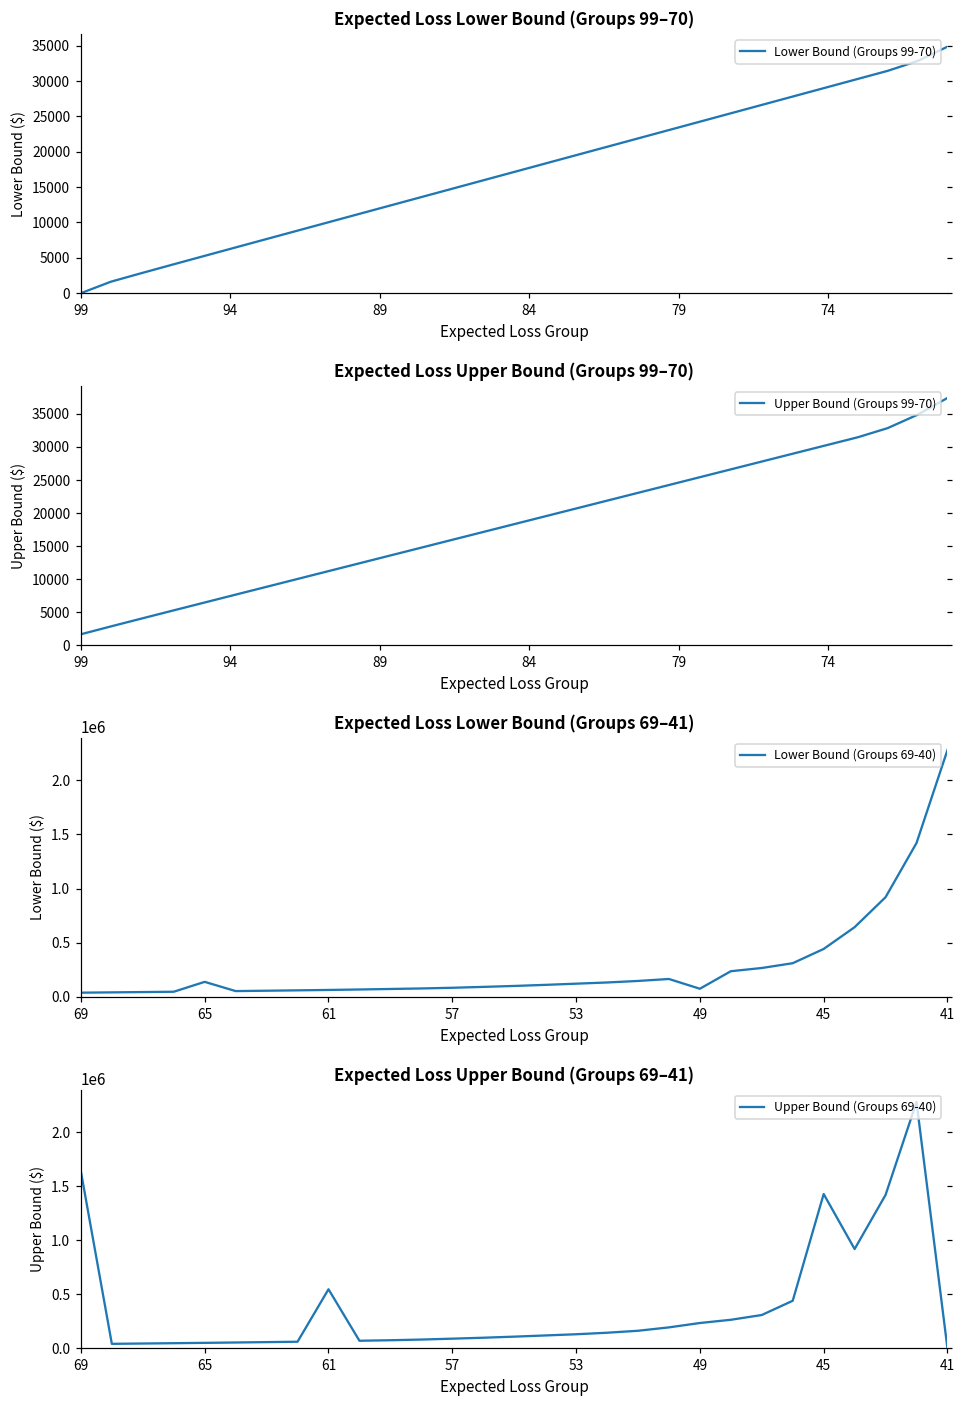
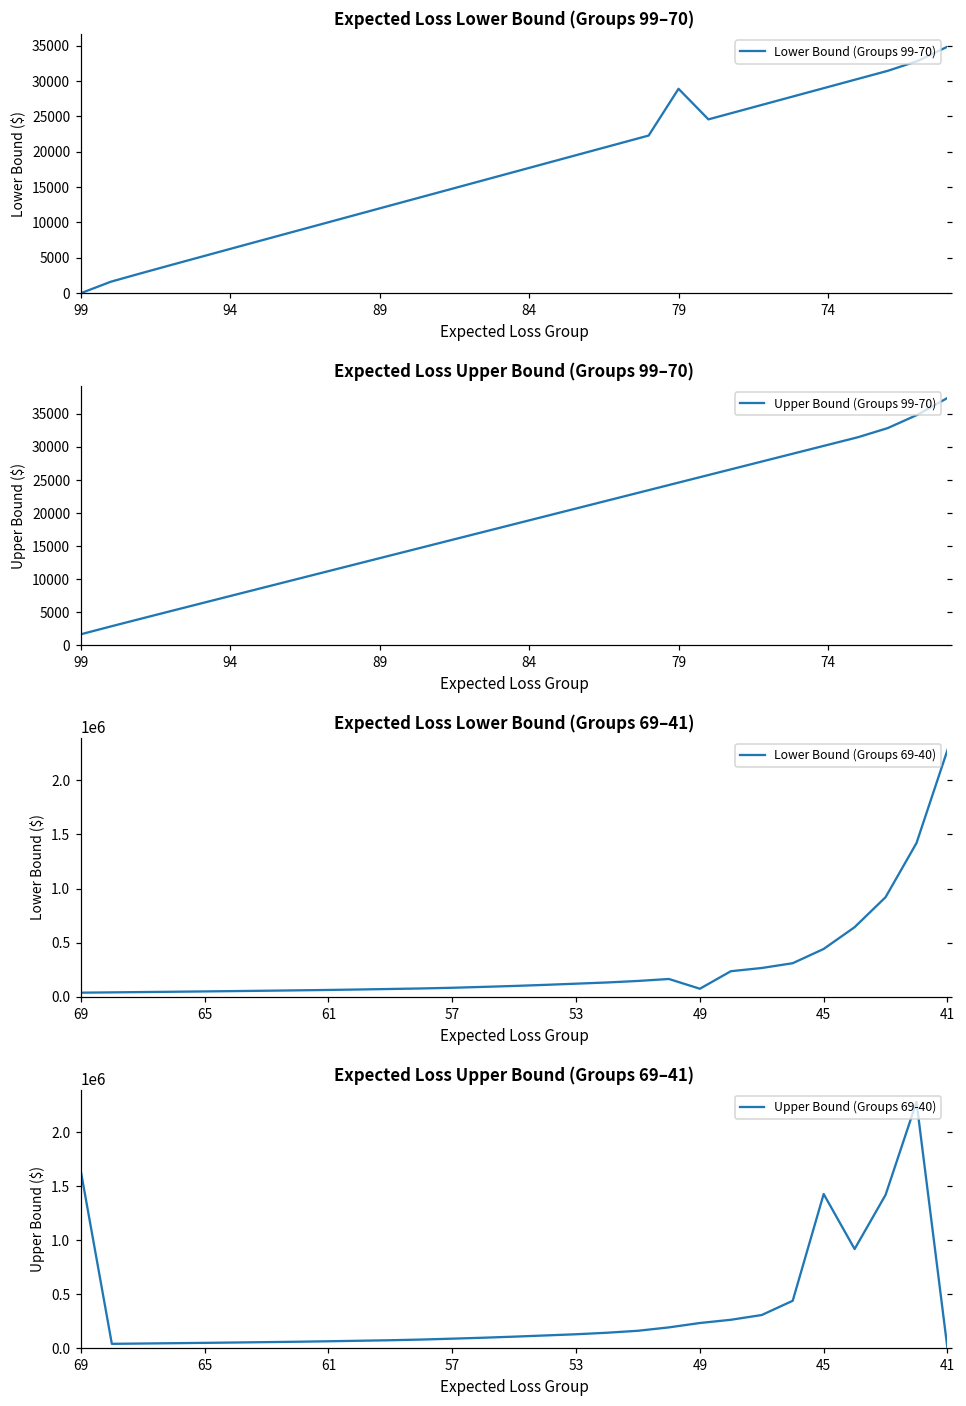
Expected Loss Lower Bound (Groups 99–70), 79: 23000 -> 29000
Expected Loss Lower Bound (Groups 69–41), 65: 100000 -> 0
Expected Loss Upper Bound (Groups 69–41), 61: 500000 -> 100000
